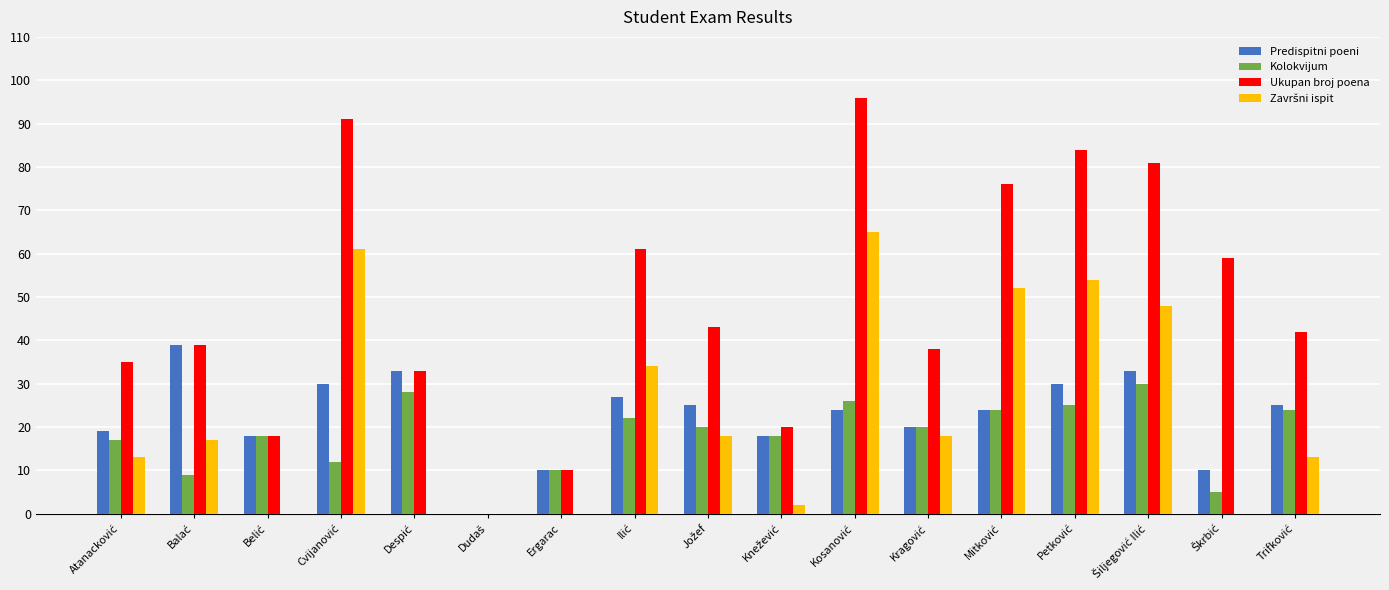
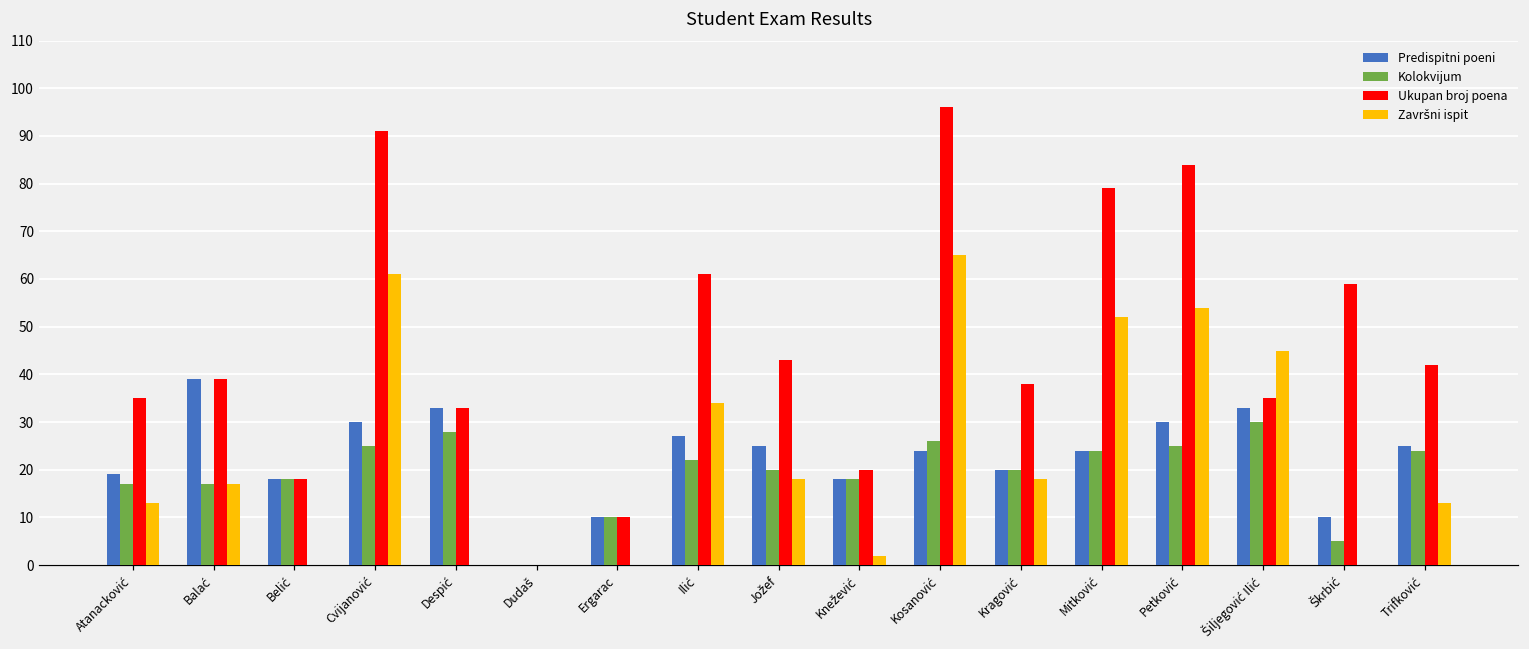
Kolokvijum, Balać: 9 -> 17
Kolokvijum, Cvijanović: 12 -> 25
Ukupan broj poena, Mitković: 76 -> 79
Ukupan broj poena, Šiljegović Ilić: 81 -> 35
Završni ispit, Šiljegović Ilić: 48 -> 45
